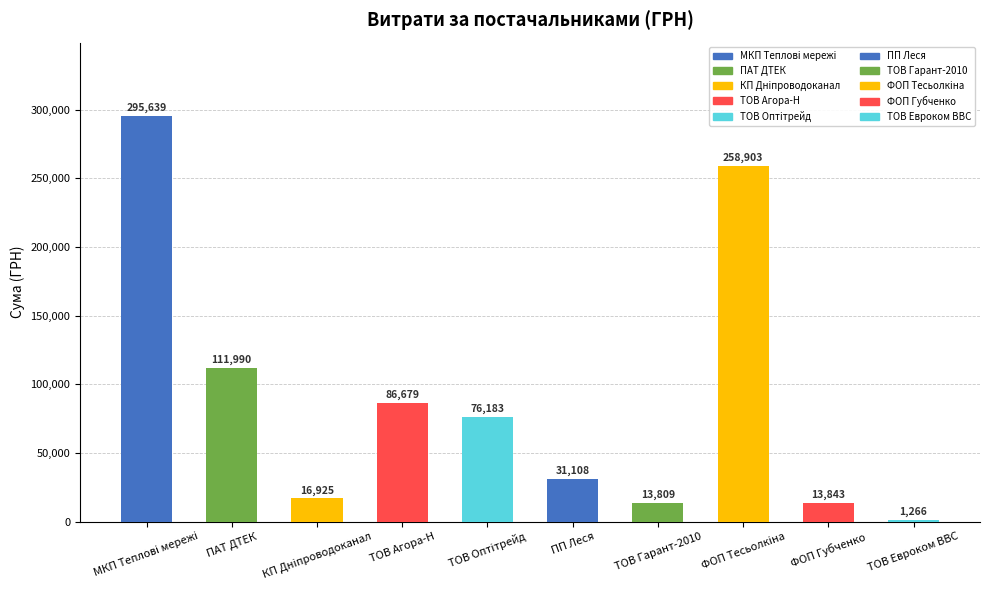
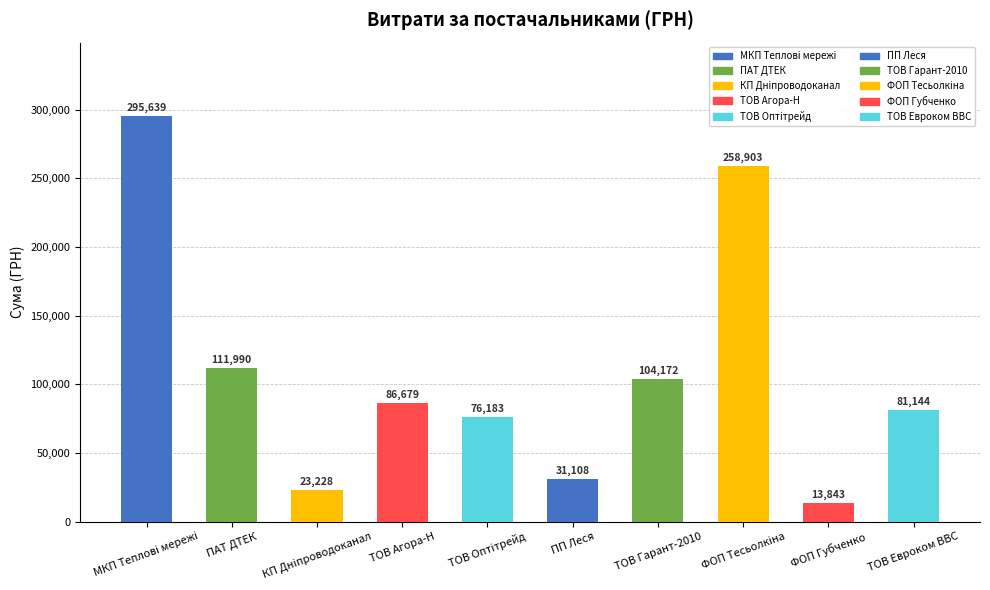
КП Дніпроводоканал: 16,925 -> 23,228
ТОВ Гарант-2010: 13,809 -> 104,172
ТОВ Евроком ВВС: 1,266 -> 81,144
